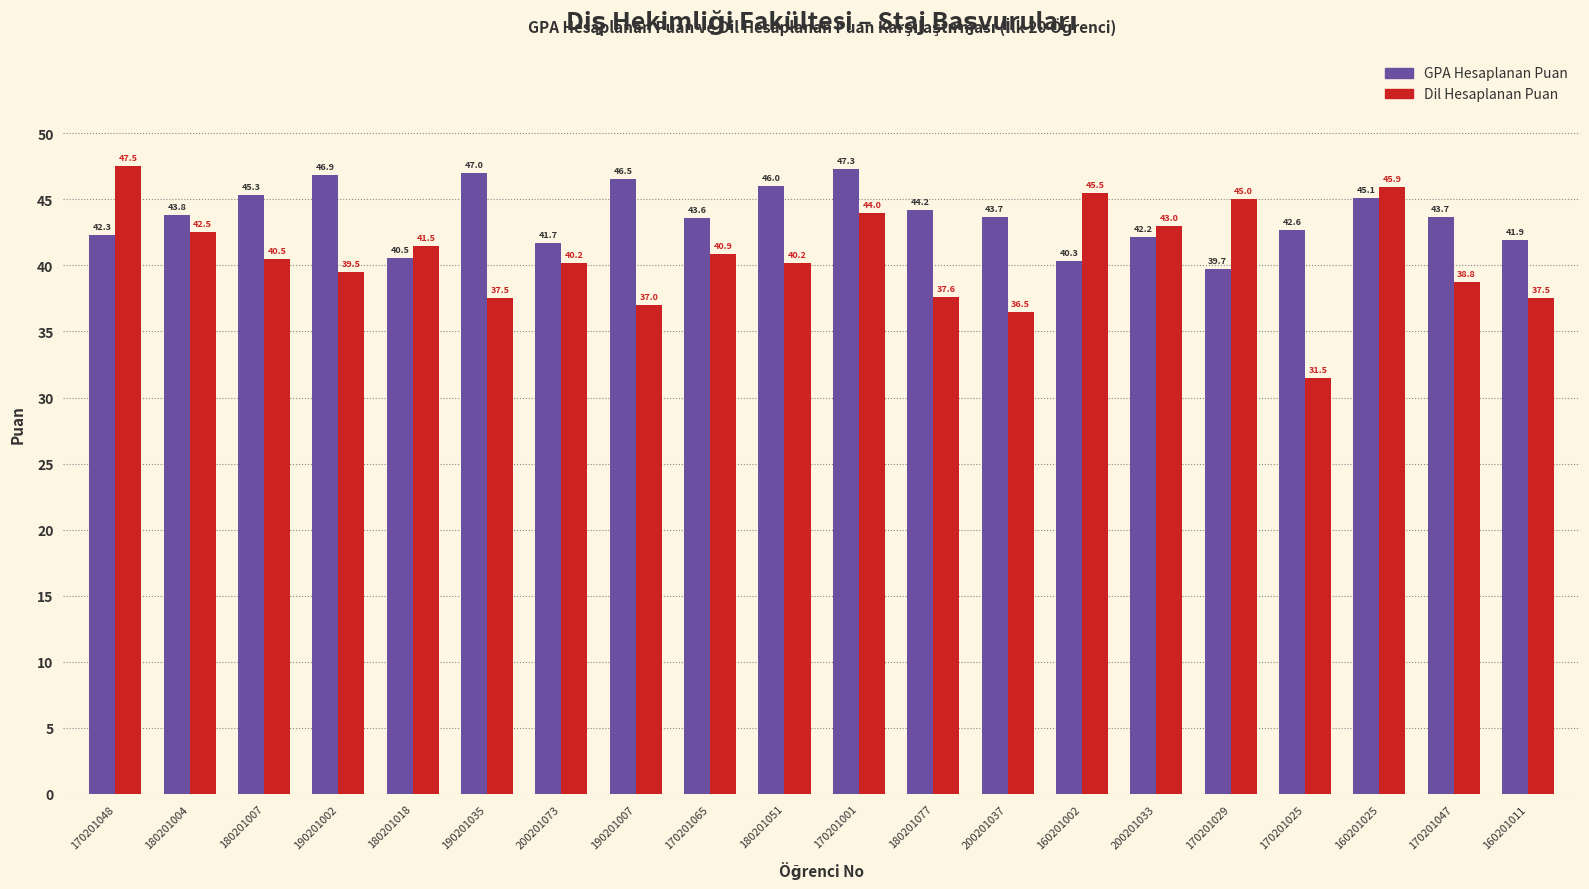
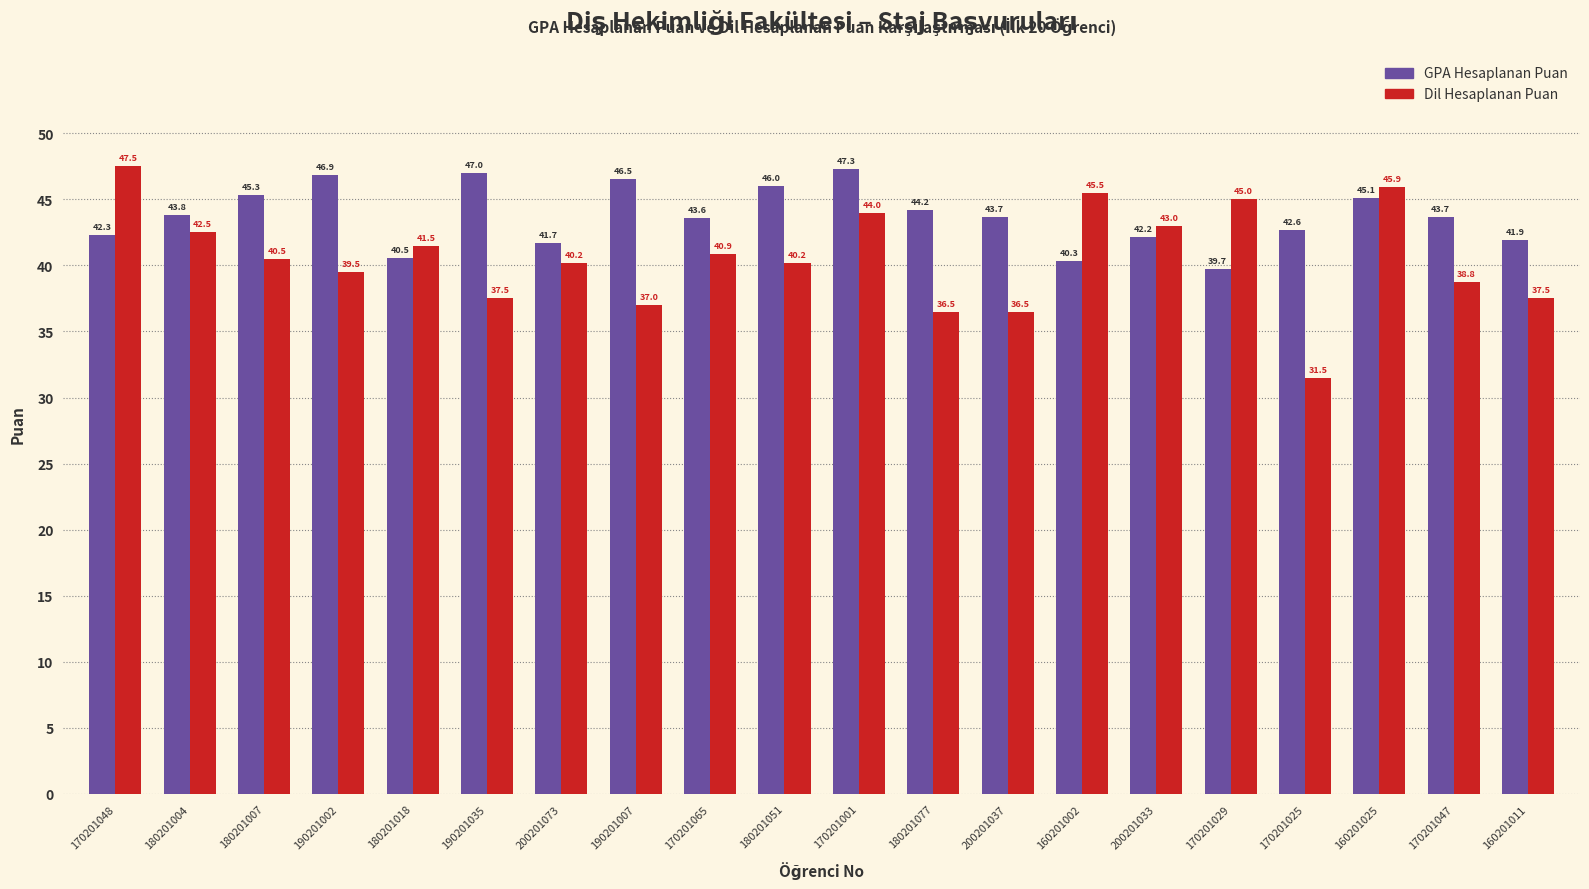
Dil Hesaplanan Puan, 180201077: 37.6 -> 36.5
